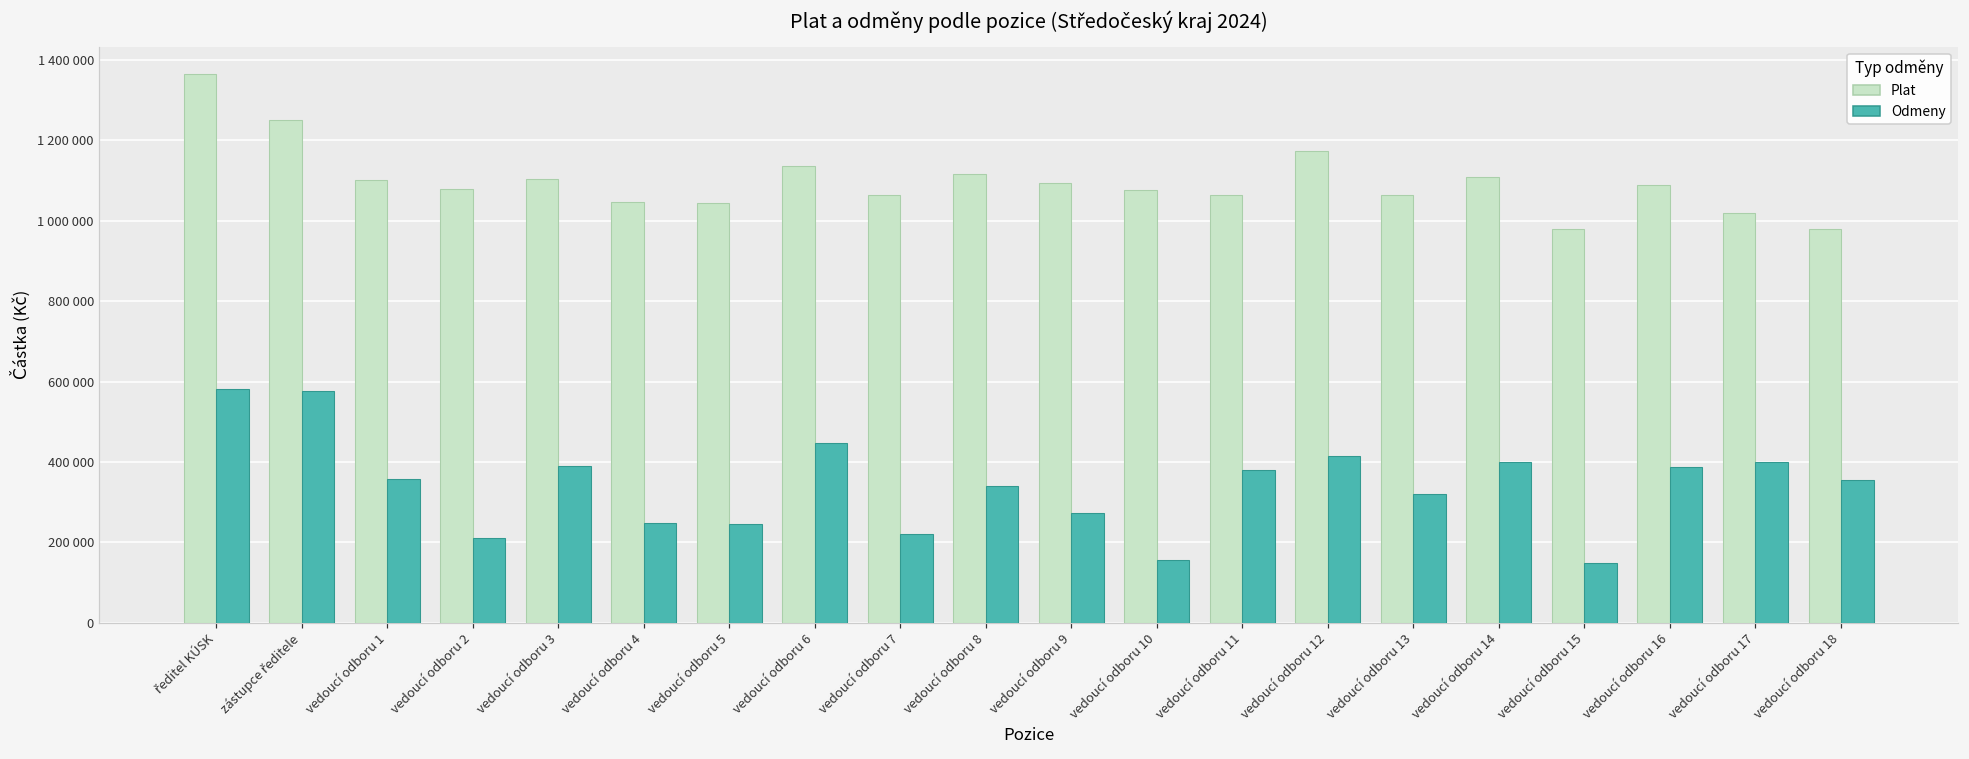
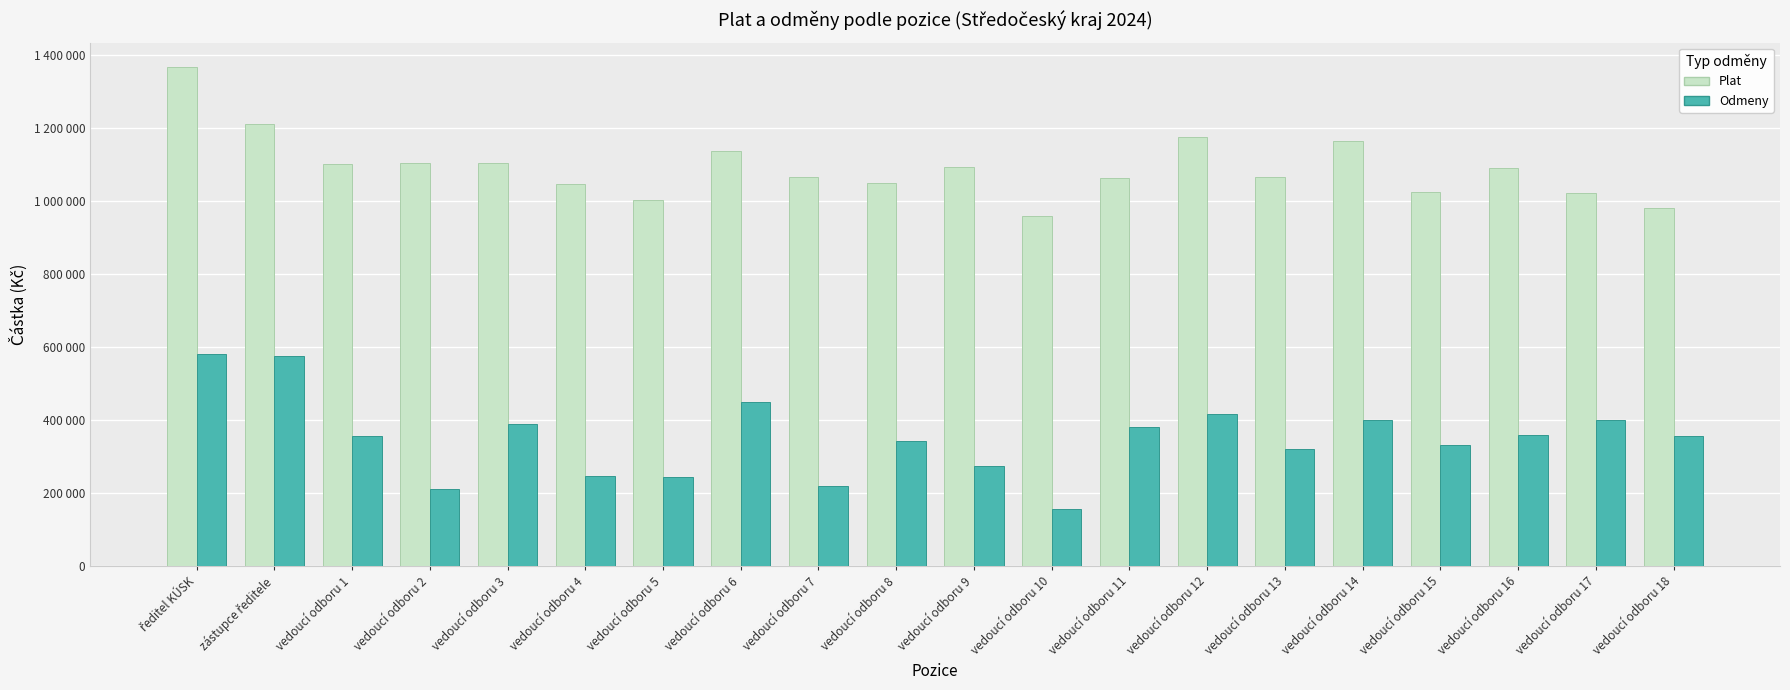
Plat, zástupce ředitele: 1250000 -> 1210000
Plat, vedoucí odboru 2: 1080000 -> 1100000
Plat, vedoucí odboru 5: 1040000 -> 1000000
Plat, vedoucí odboru 8: 1120000 -> 1050000
Plat, vedoucí odboru 10: 1080000 -> 960000
Plat, vedoucí odboru 14: 1110000 -> 1160000
Plat, vedoucí odboru 15: 980000 -> 1020000
Odmeny, vedoucí odboru 15: 150000 -> 330000
Odmeny, vedoucí odboru 16: 390000 -> 360000
